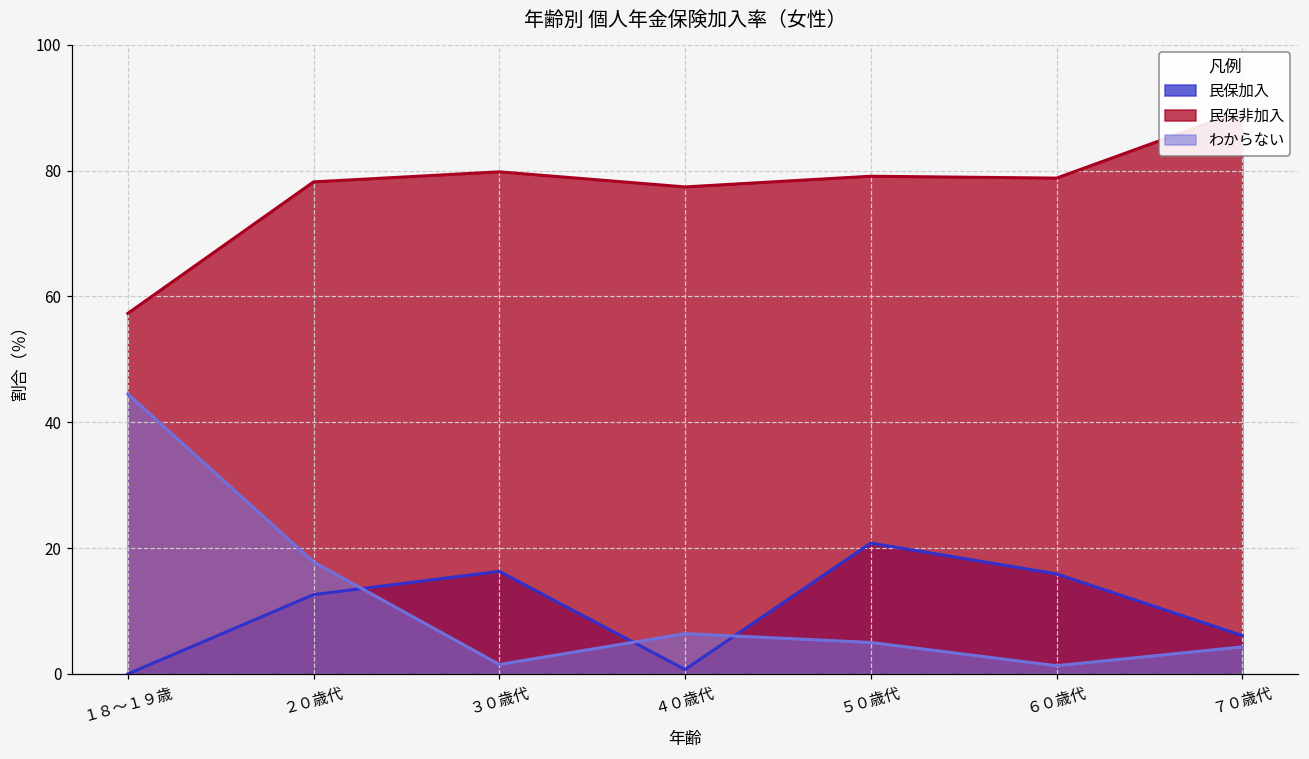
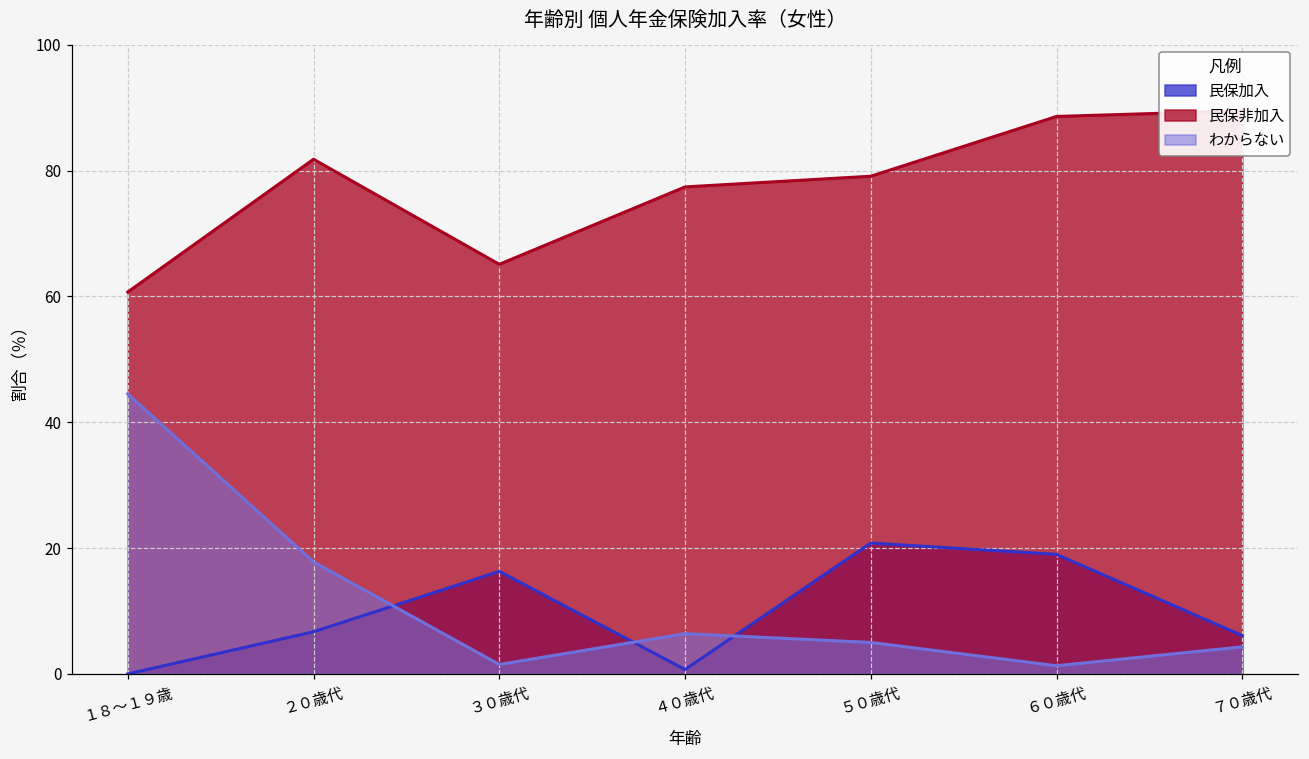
民保非加入, １８～１９歳: 57 -> 61
民保加入, ２０歳代: 13 -> 7
民保非加入, ２０歳代: 78 -> 82
民保非加入, ３０歳代: 80 -> 65
民保加入, ６０歳代: 16 -> 19
民保非加入, ６０歳代: 79 -> 89
